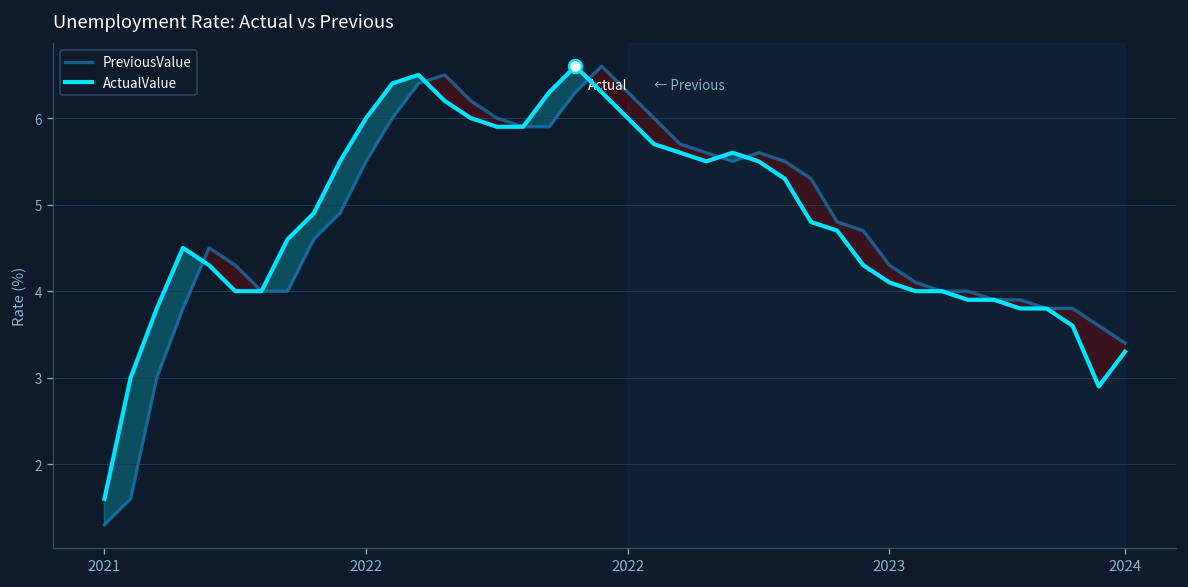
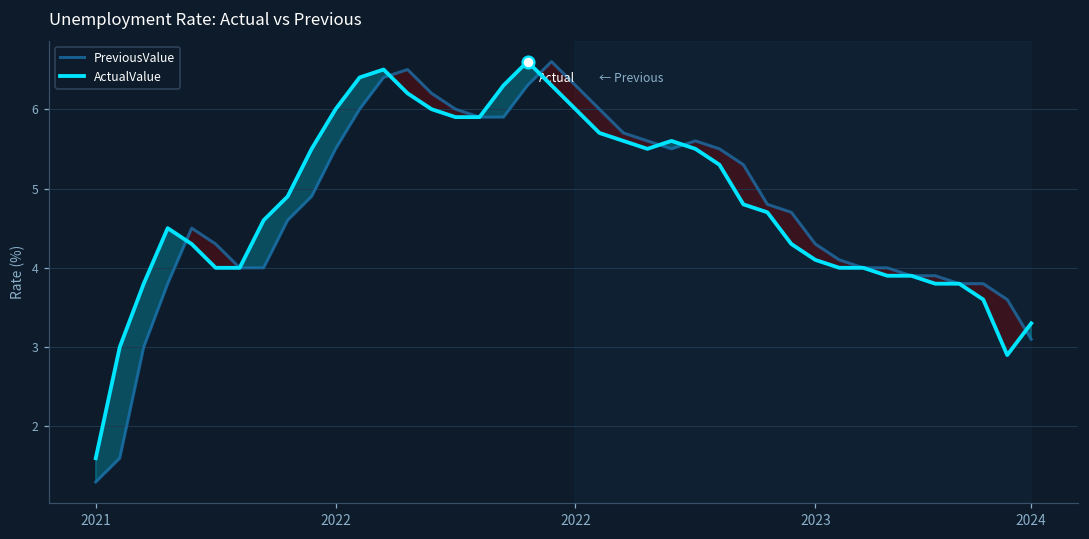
PreviousValue, 2024: 3.4 -> 3.1
